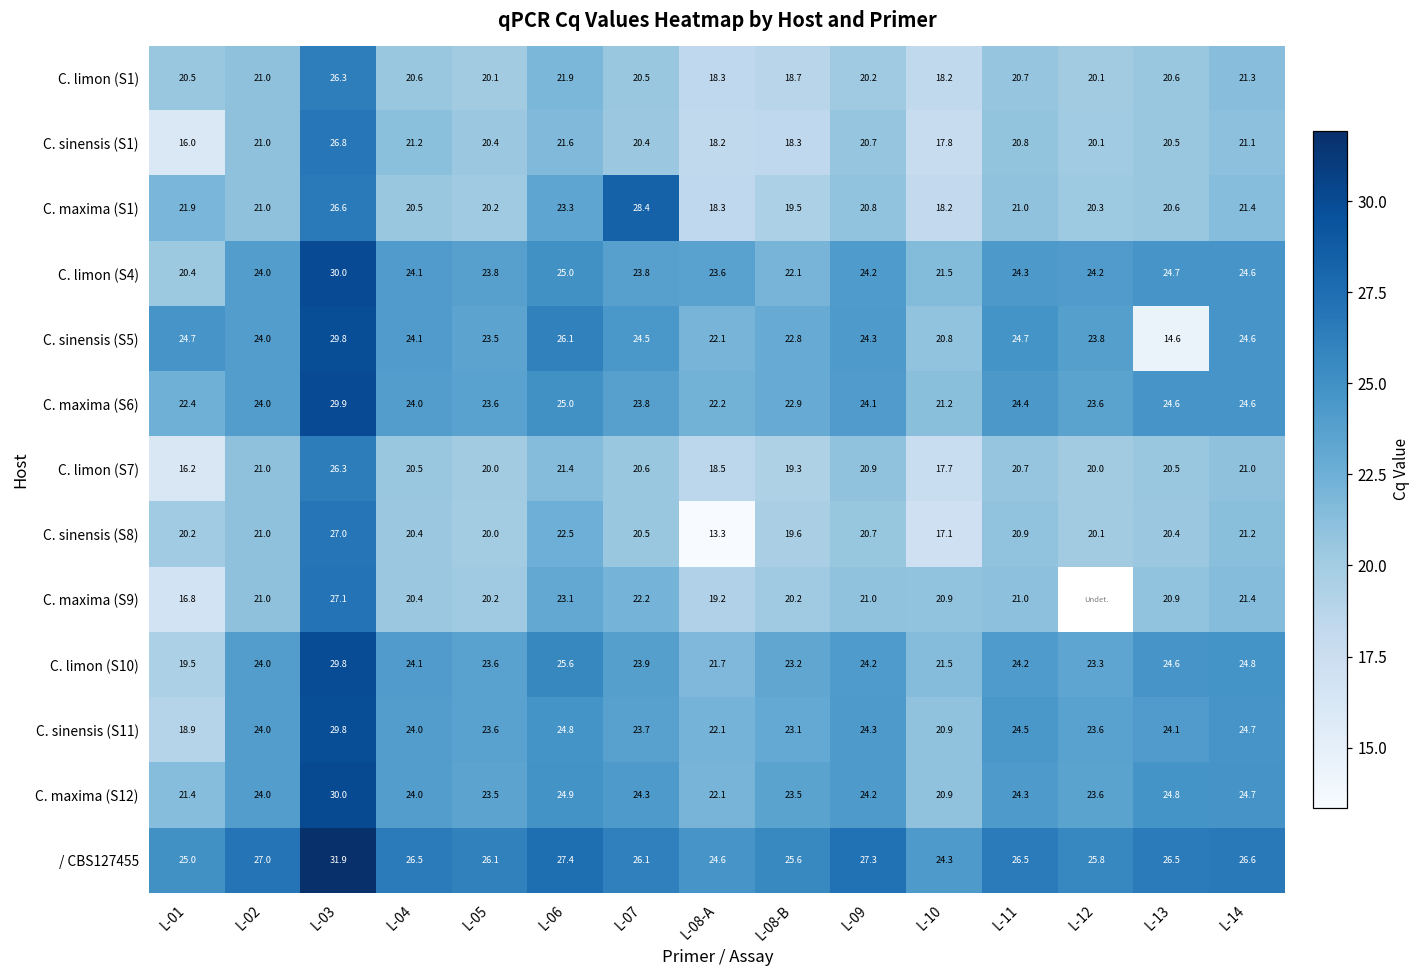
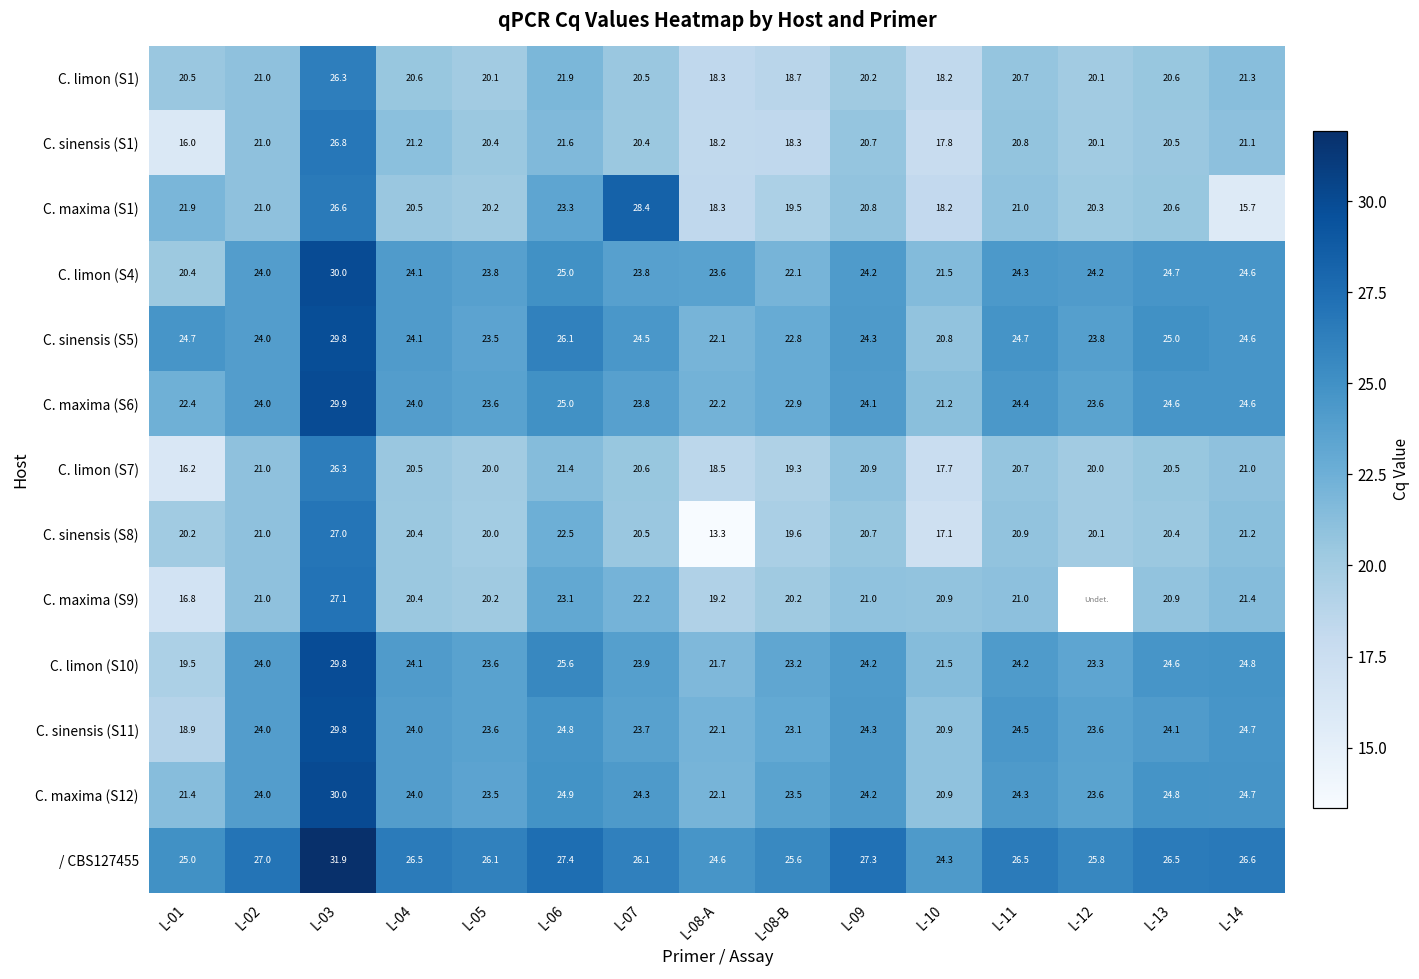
C. maxima (S1), L-14: 21.4 -> 15.7
C. sinensis (S5), L-13: 14.6 -> 25.0
